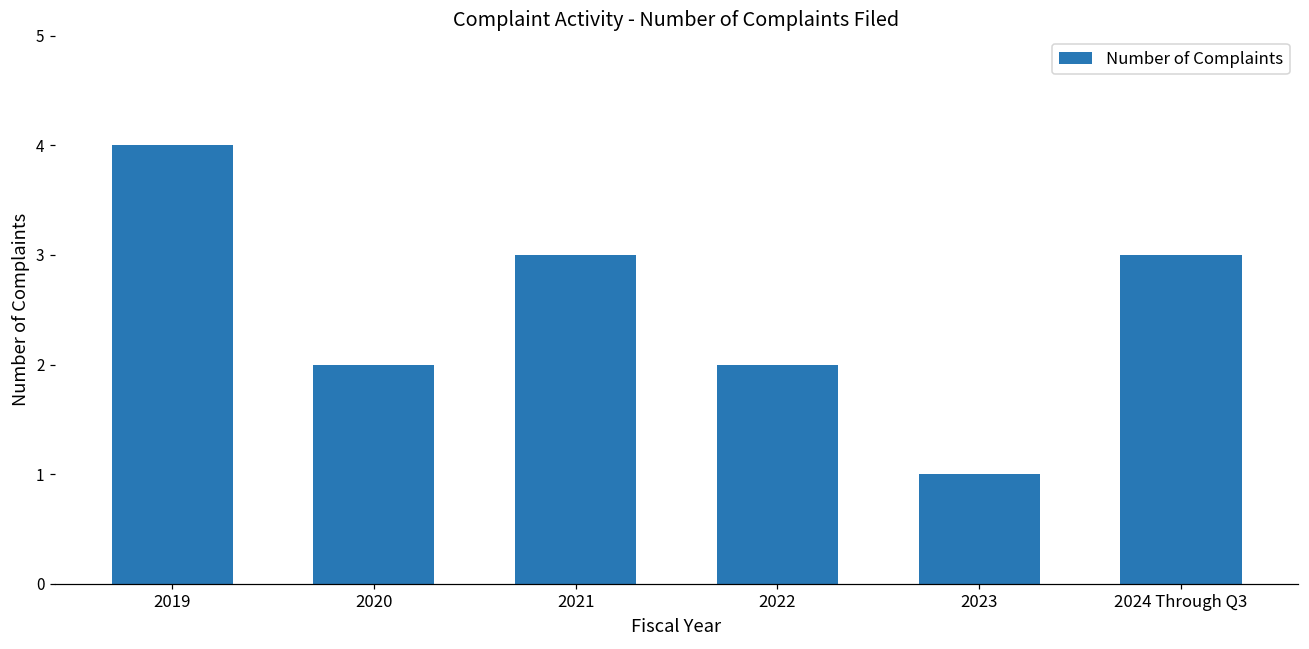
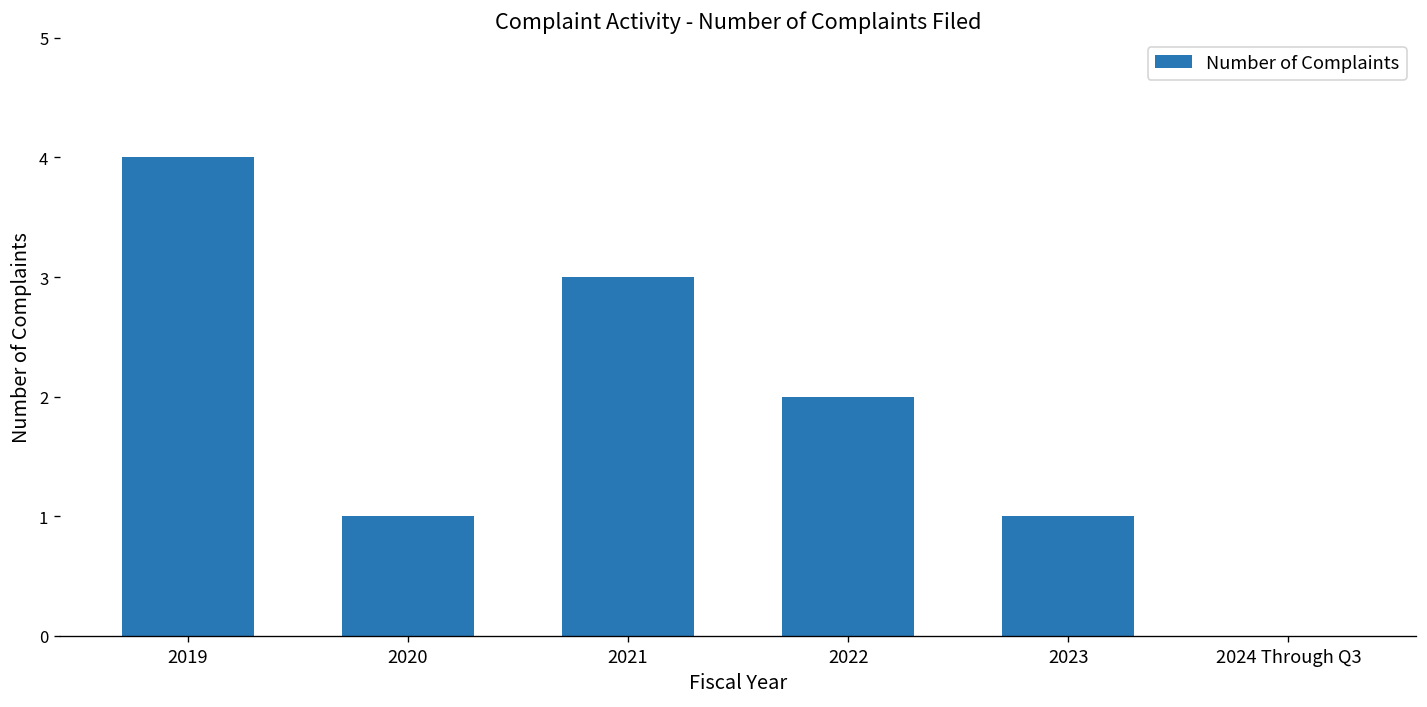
2020: 2 -> 1
2024 Through Q3: 3 -> 0
